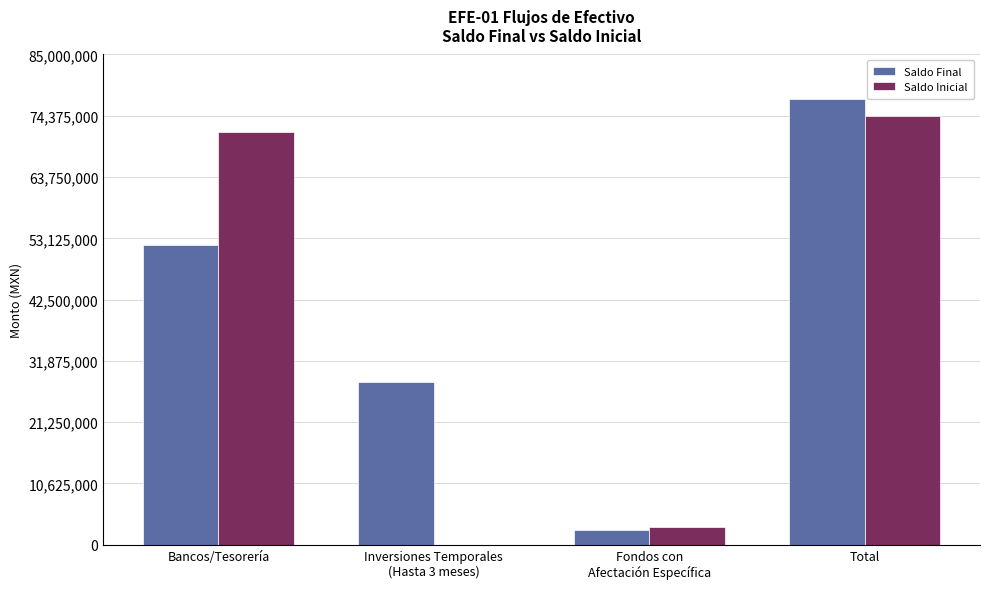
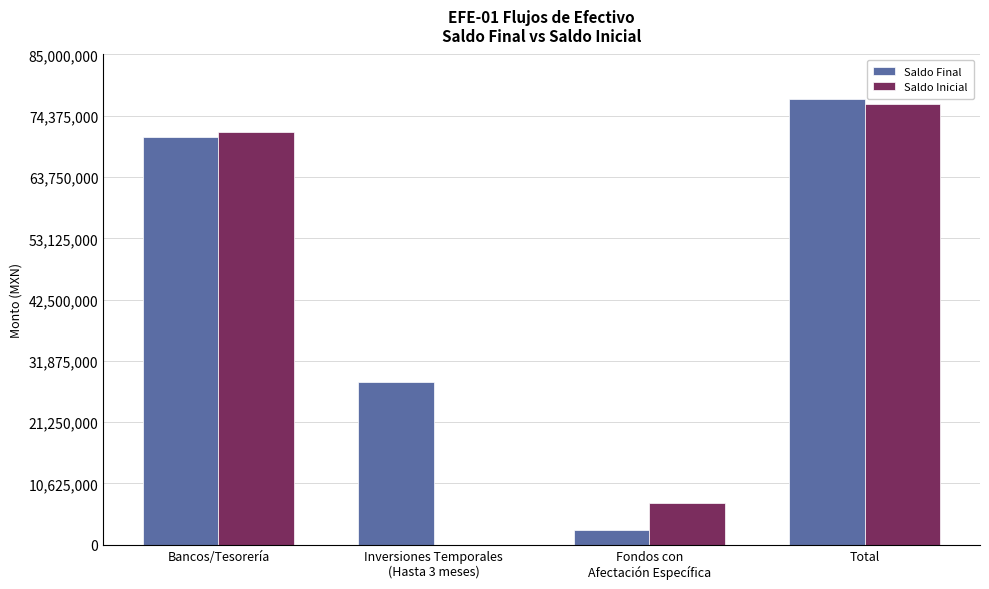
Saldo Final, Bancos/Tesorería: 52,000,000 -> 71,000,000
Saldo Inicial, Fondos con Afectación Específica: 3,000,000 -> 7,000,000
Saldo Inicial, Total: 74,000,000 -> 76,000,000
